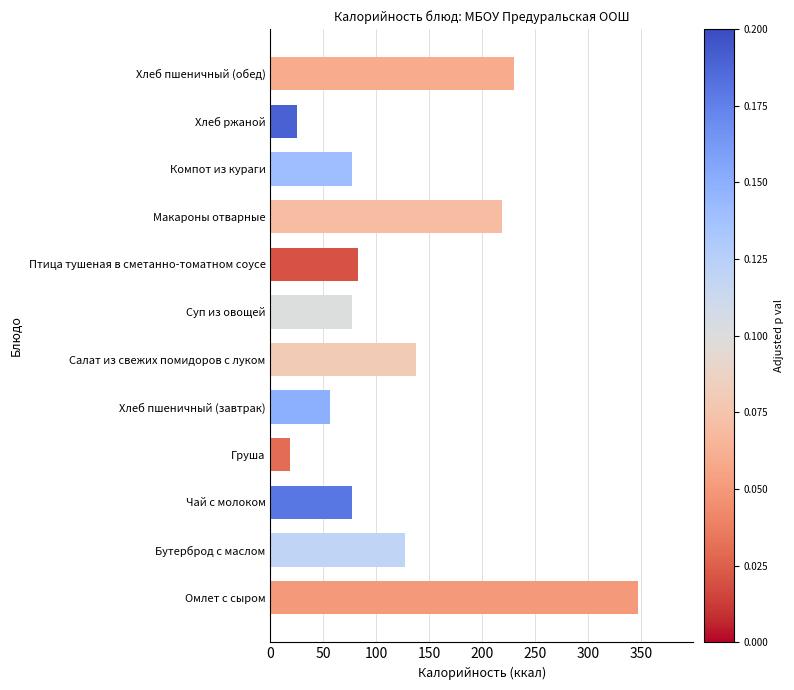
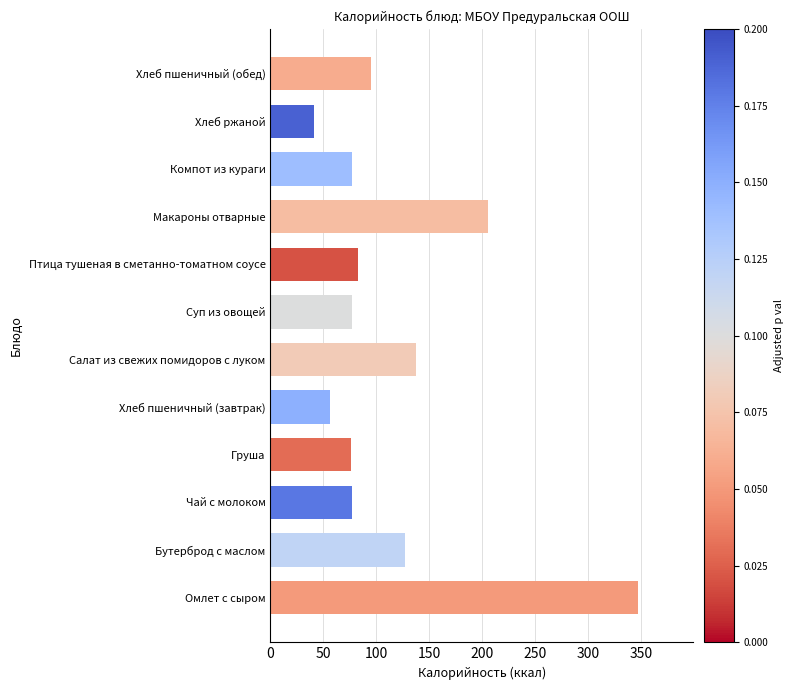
Хлеб пшеничный (обед): 230 -> 95
Хлеб ржаной: 25 -> 41
Макароны отварные: 219 -> 206
Груша: 19 -> 76
